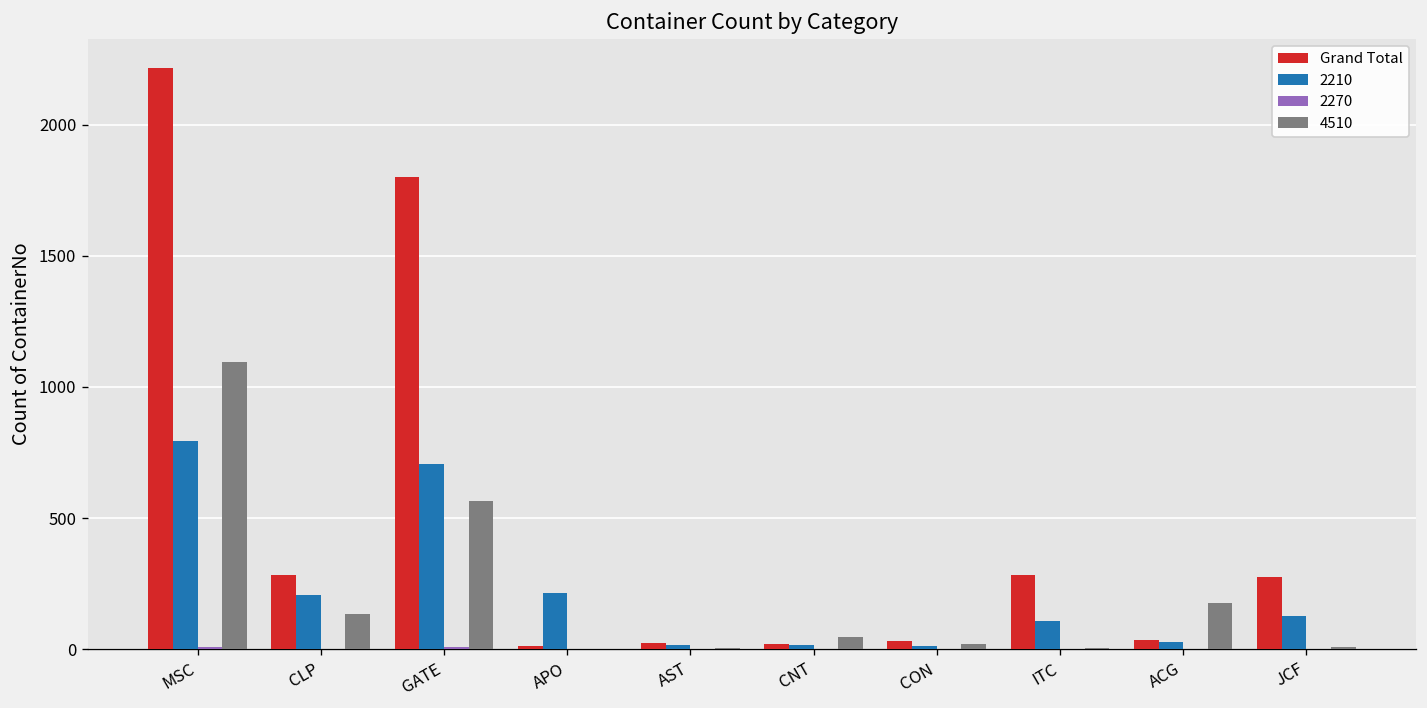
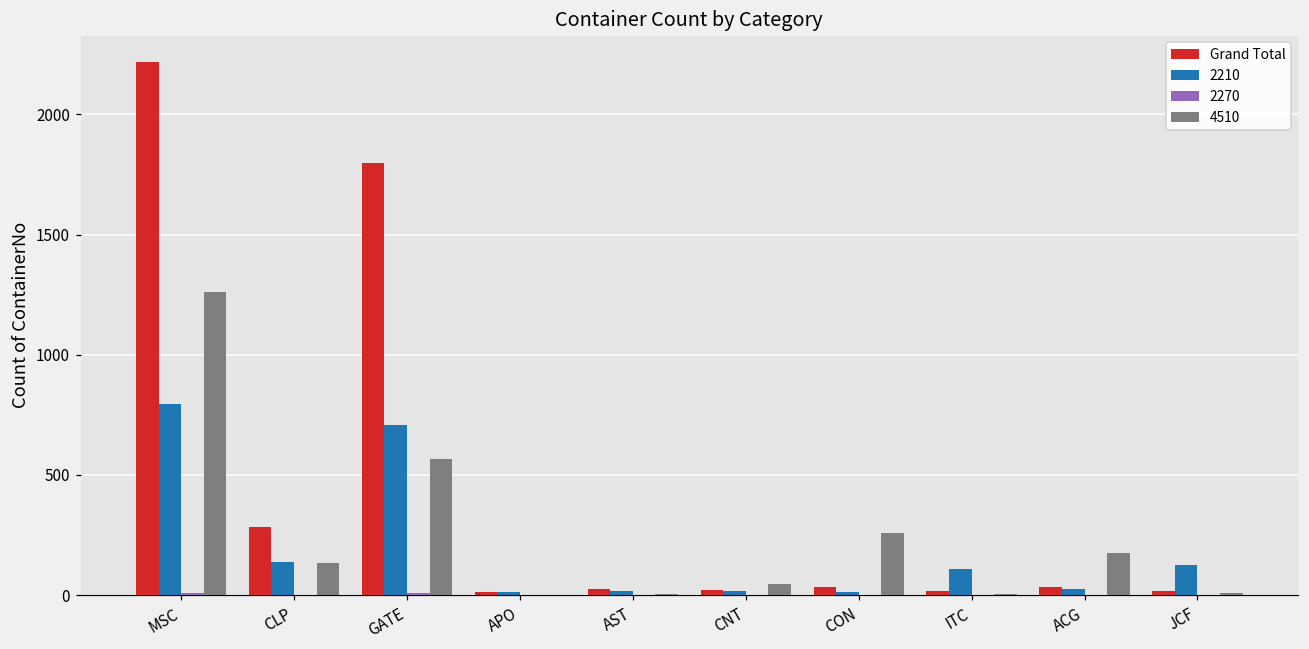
4510, MSC: 1090 -> 1260
2210, CLP: 210 -> 140
2210, APO: 220 -> 10
4510, CON: 20 -> 260
Grand Total, ITC: 280 -> 20
Grand Total, JCF: 280 -> 20
